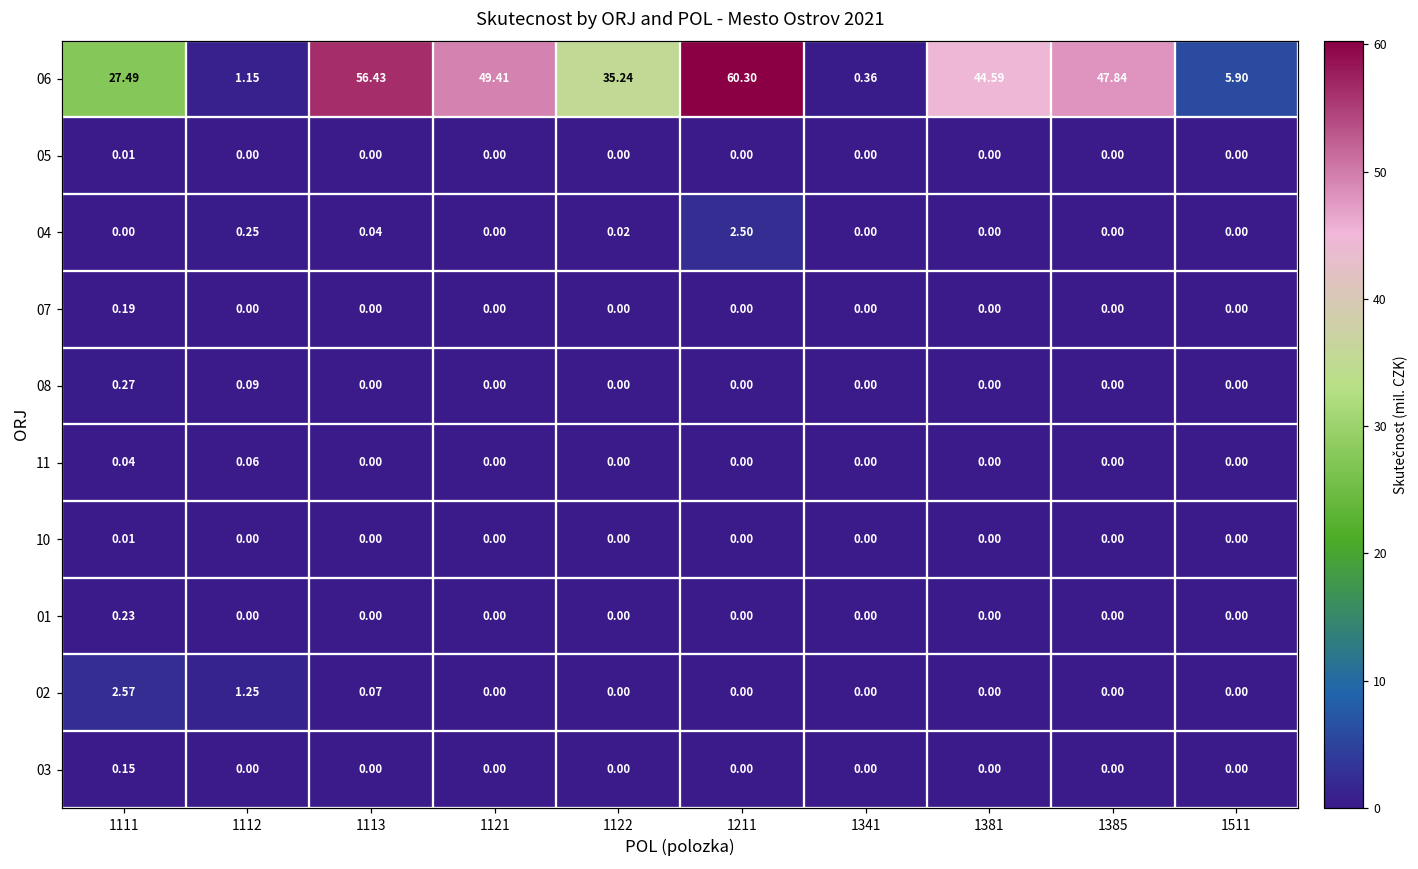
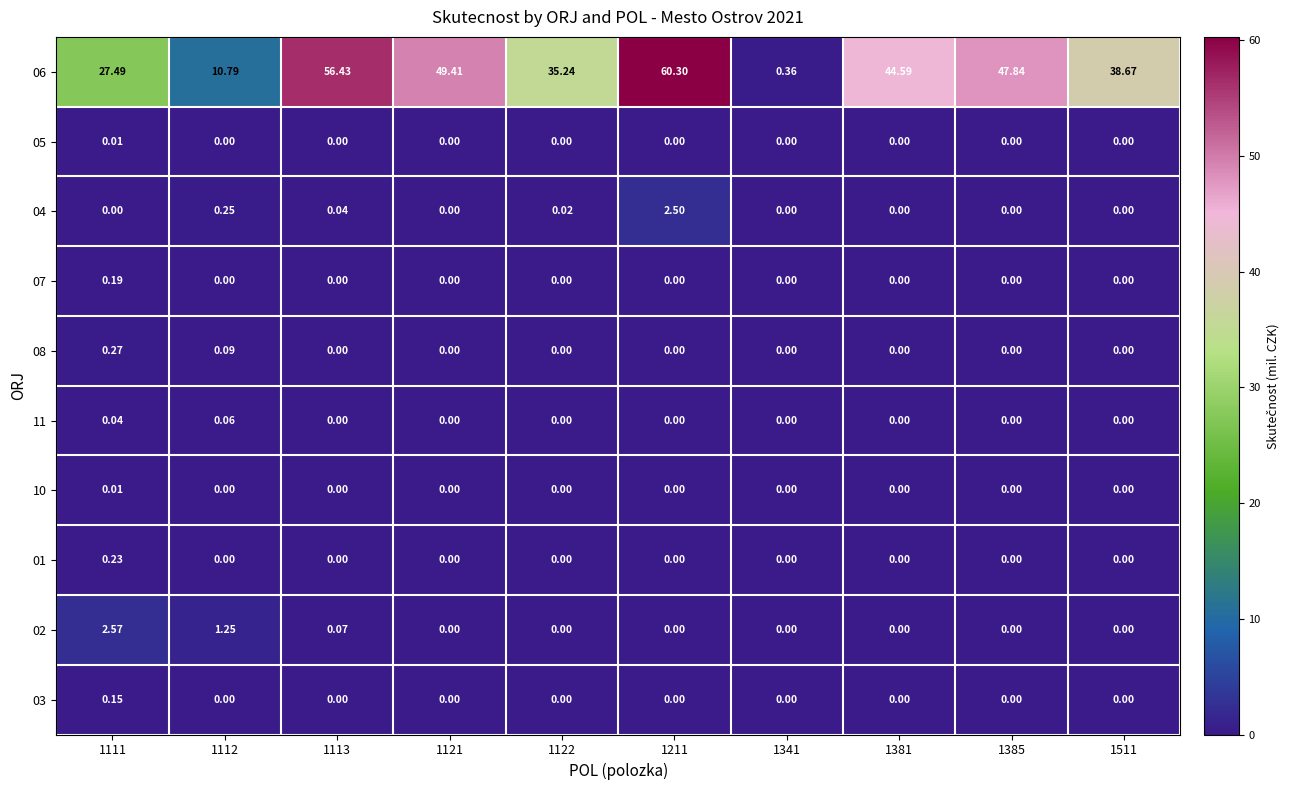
06, 1112: 1.15 -> 10.79
06, 1511: 5.90 -> 38.67
